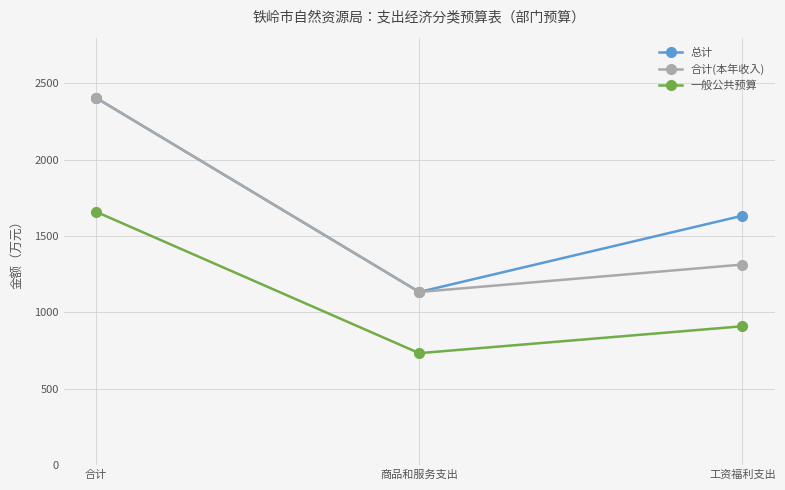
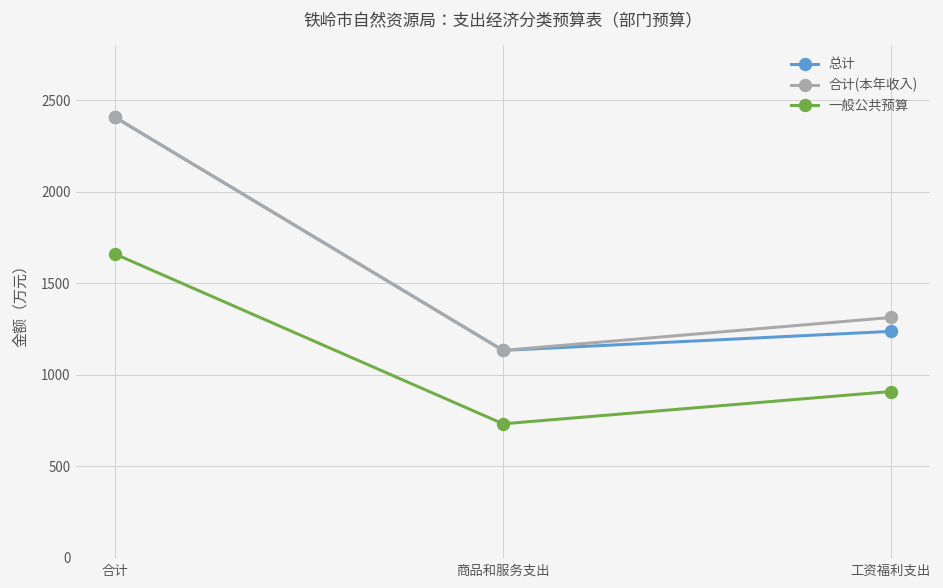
总计, 工资福利支出: 1630 -> 1240
